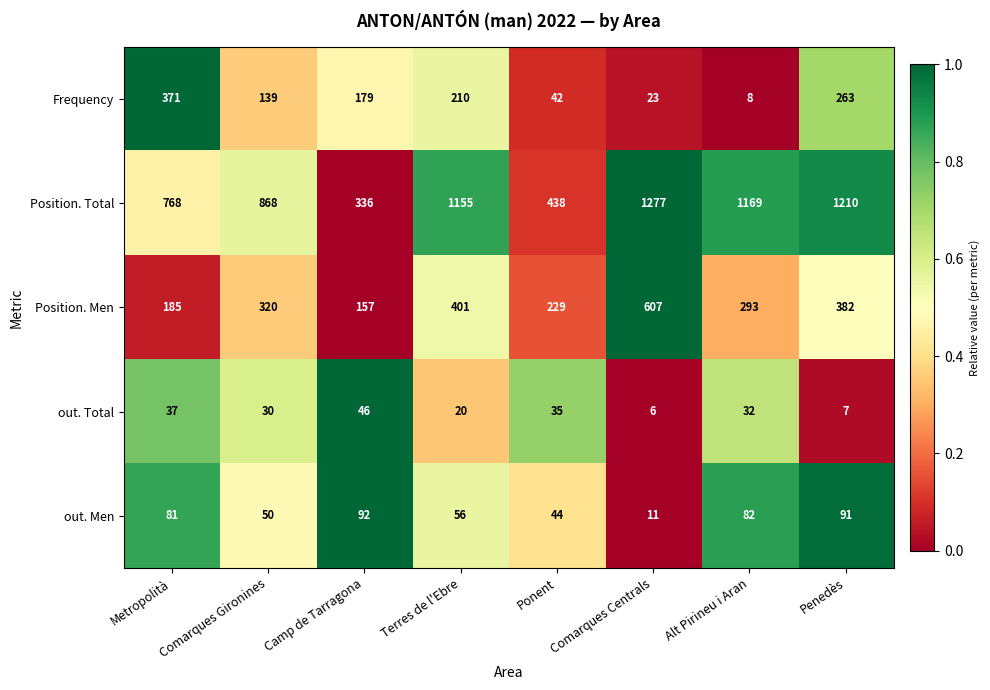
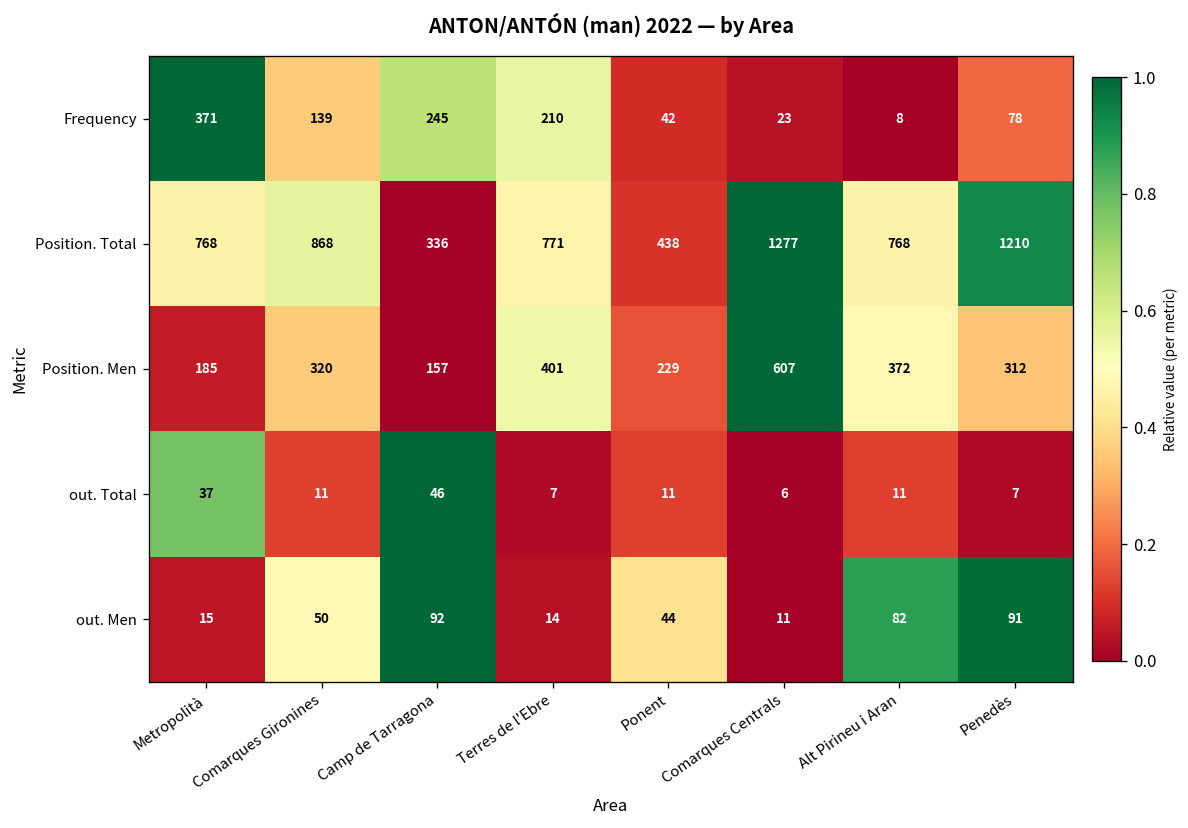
Frequency, Camp de Tarragona: 179 -> 245
Frequency, Penedès: 263 -> 78
Position. Total, Terres de l'Ebre: 1155 -> 771
Position. Total, Alt Pirineu i Aran: 1169 -> 768
Position. Men, Alt Pirineu i Aran: 293 -> 372
Position. Men, Penedès: 382 -> 312
out. Total, Comarques Gironines: 30 -> 11
out. Total, Terres de l'Ebre: 20 -> 7
out. Total, Ponent: 35 -> 11
out. Total, Alt Pirineu i Aran: 32 -> 11
out. Men, Metropolità: 81 -> 15
out. Men, Terres de l'Ebre: 56 -> 14
